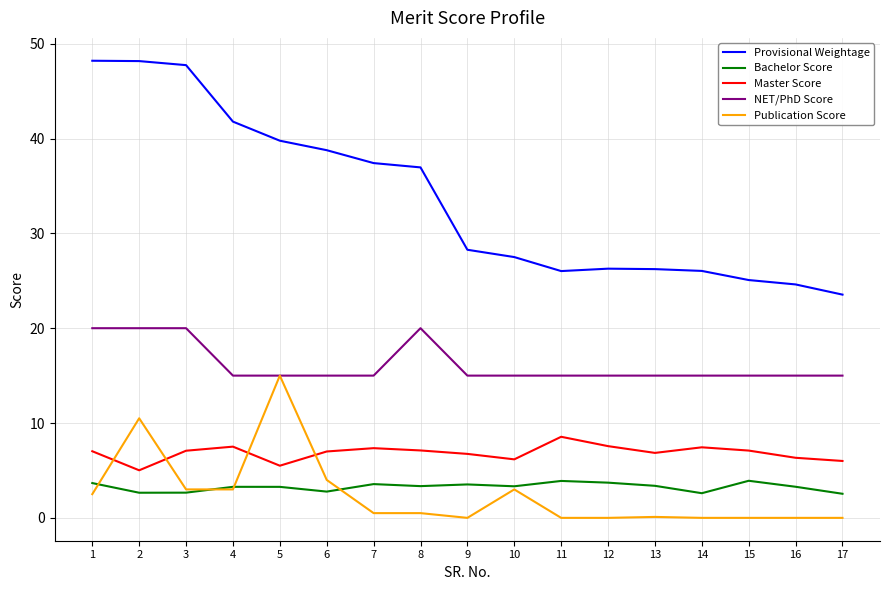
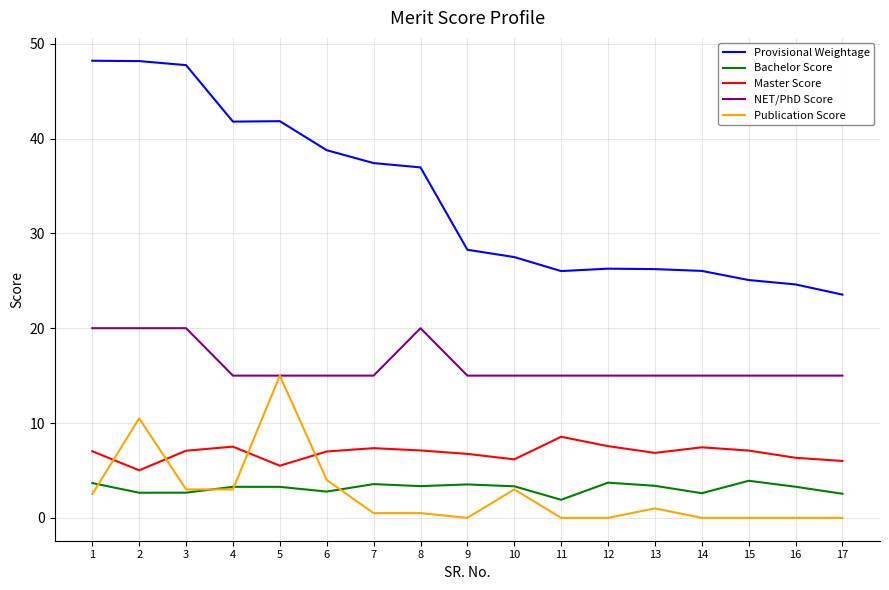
Provisional Weightage, 5: 40 -> 42
Bachelor Score, 11: 4 -> 2
Publication Score, 13: 0 -> 1
